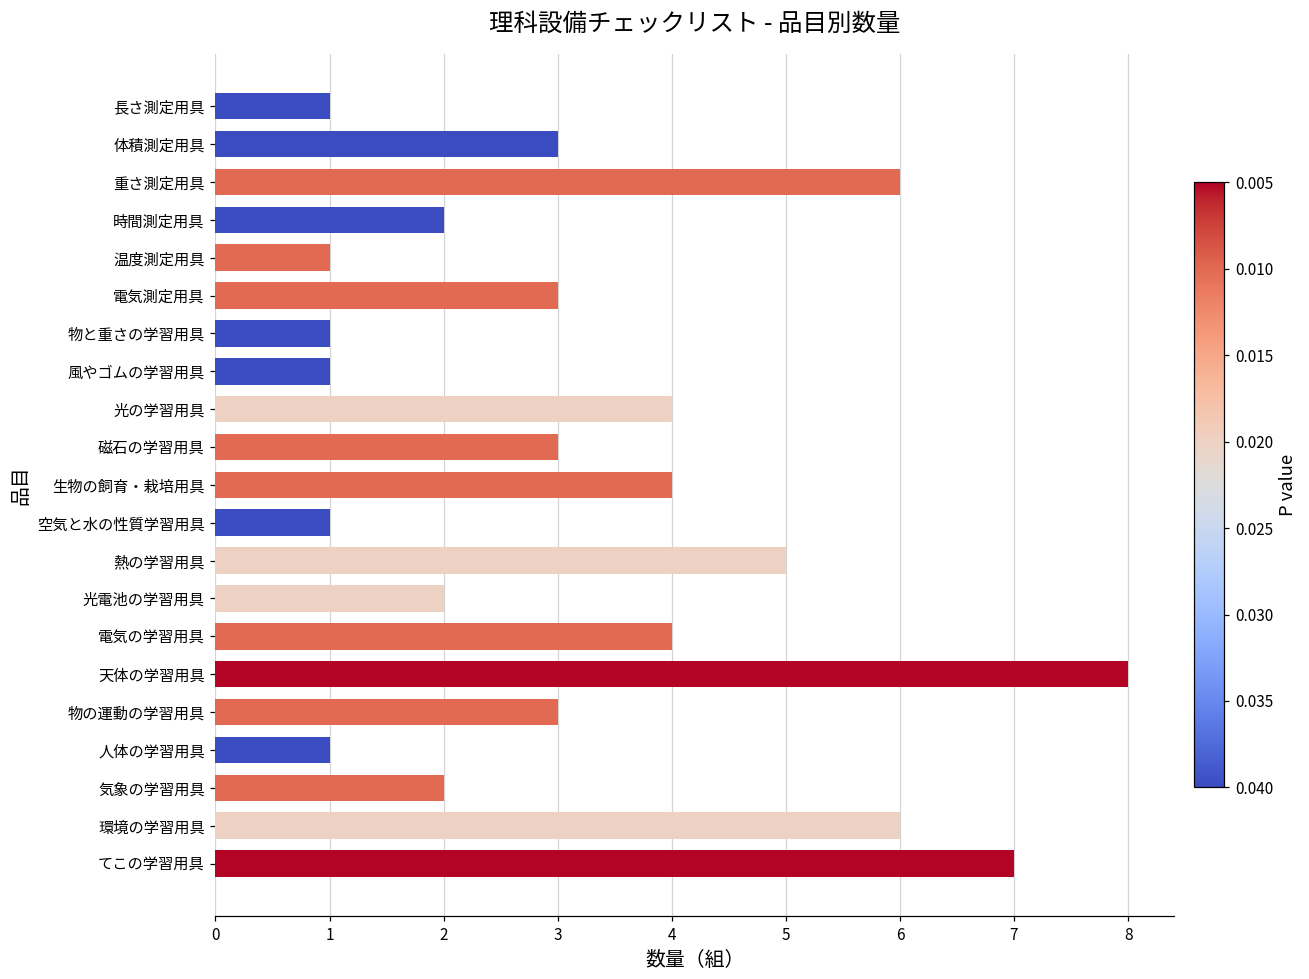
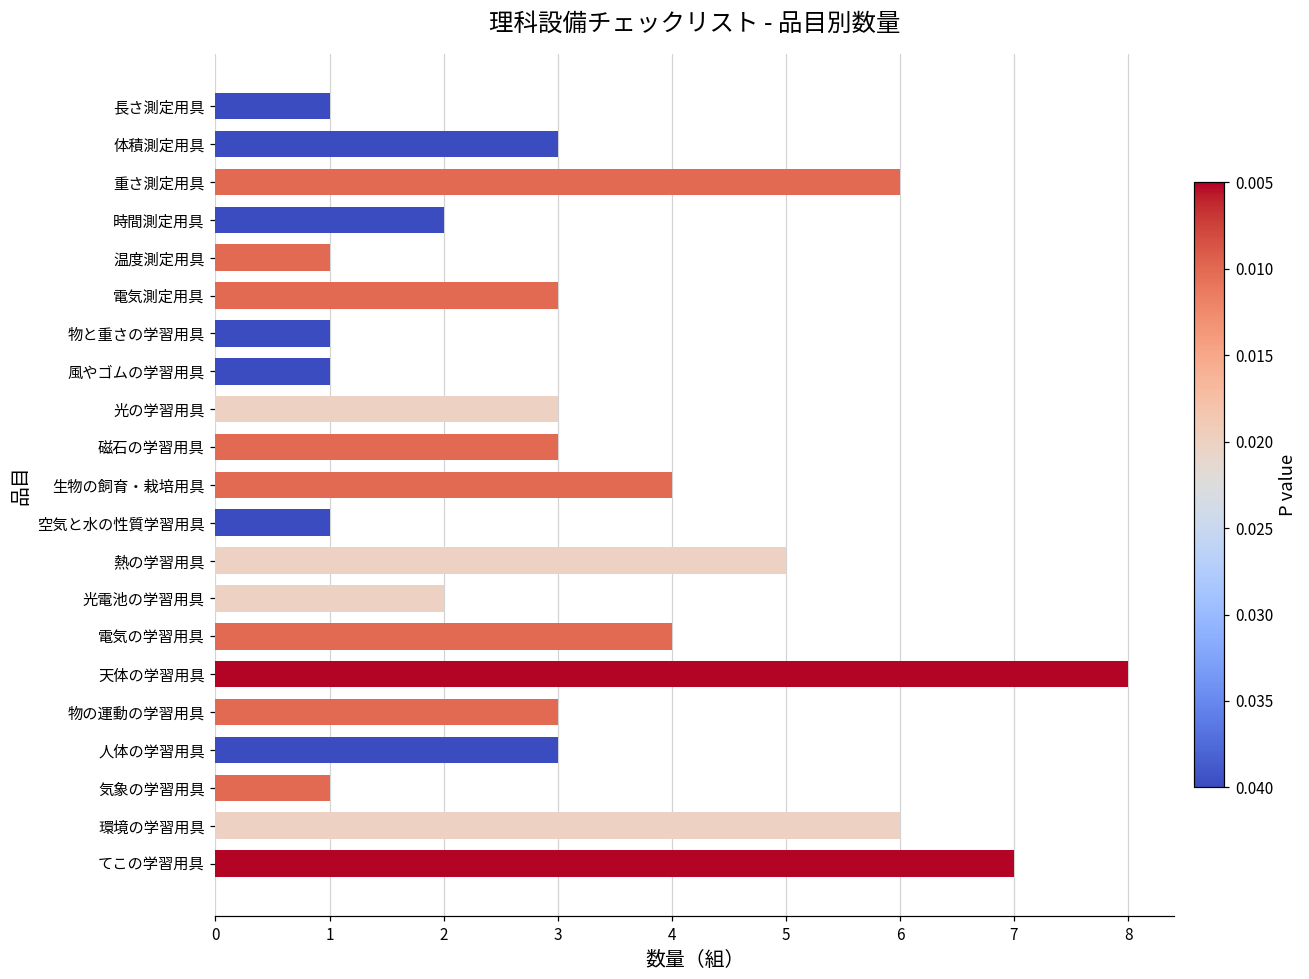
光の学習用具: 4 -> 3
人体の学習用具: 1 -> 3
気象の学習用具: 2 -> 1
